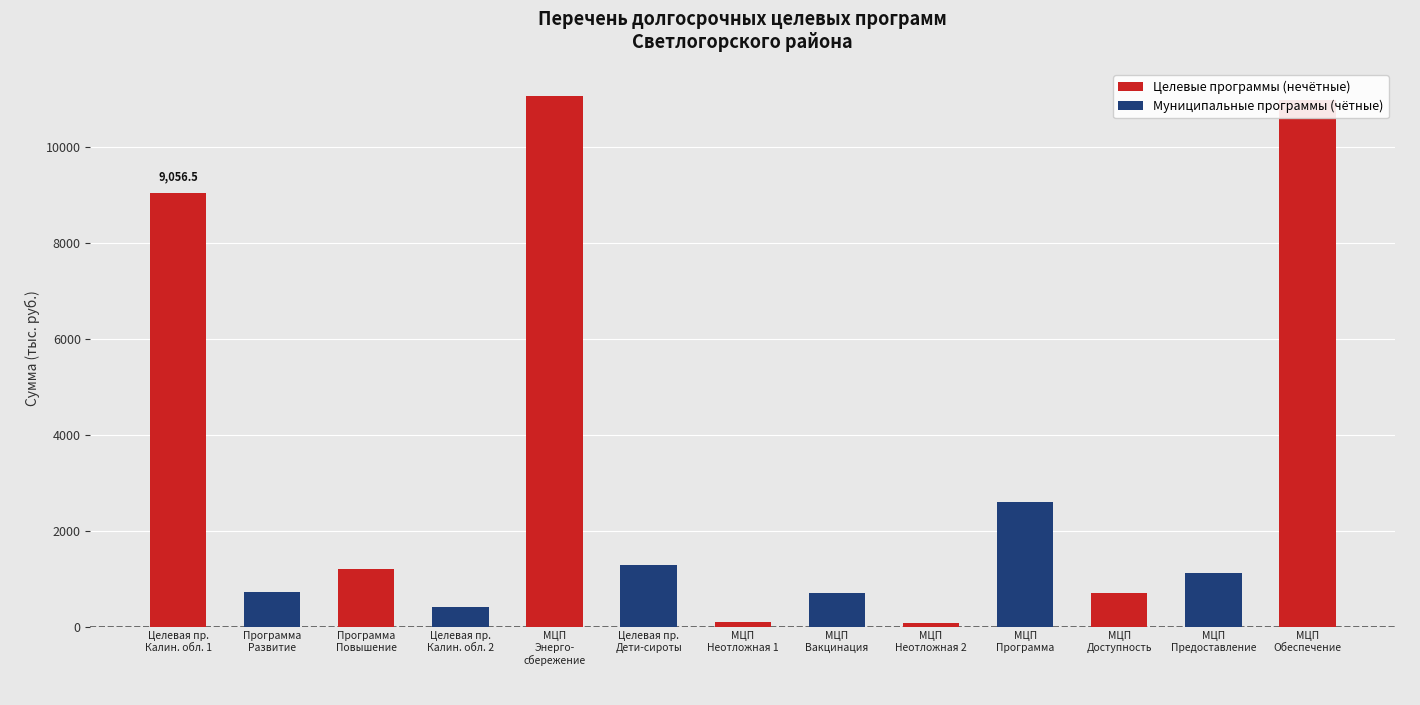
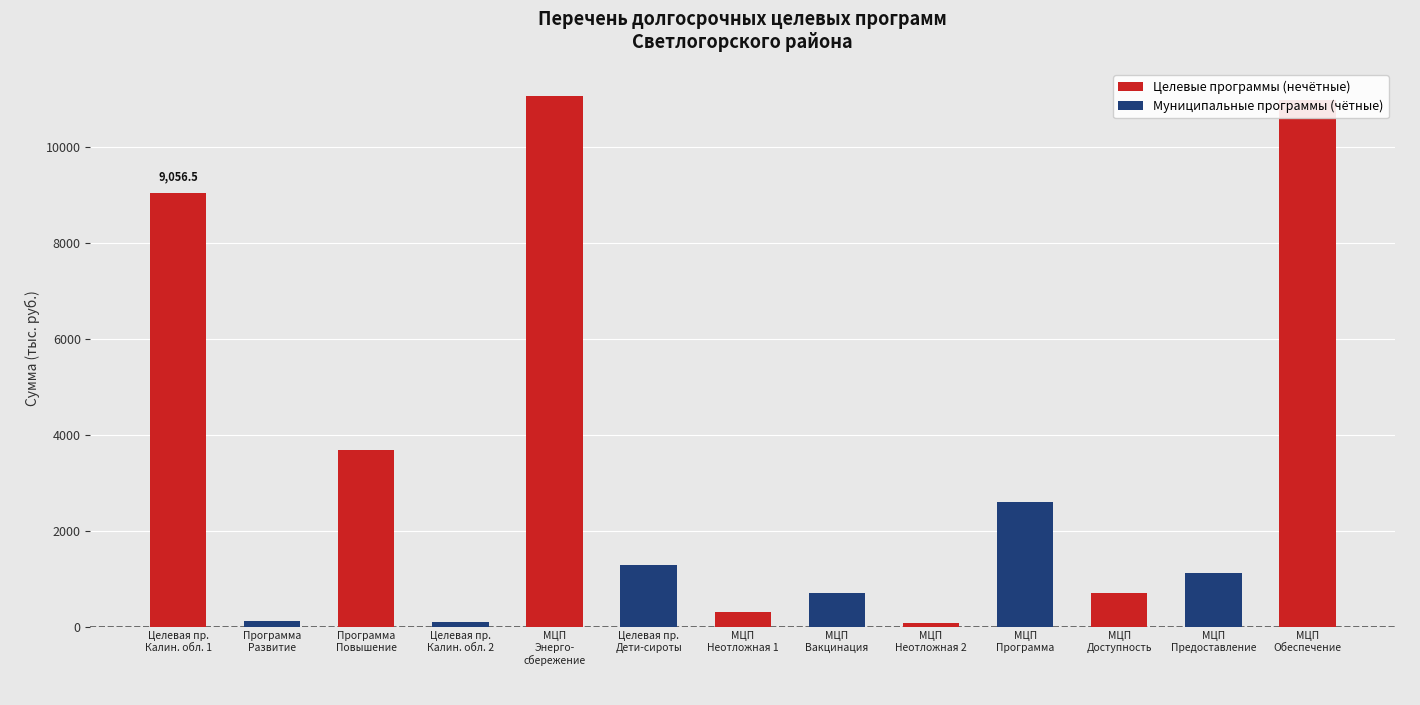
Муниципальные программы (чётные), Программа Развитие: 700 -> 100
Целевые программы (нечётные), Программа Повышение: 1200 -> 3700
Муниципальные программы (чётные), Целевая пр. Калин. обл. 2: 400 -> 100
Целевые программы (нечётные), МЦП Неотложная 1: 100 -> 300
